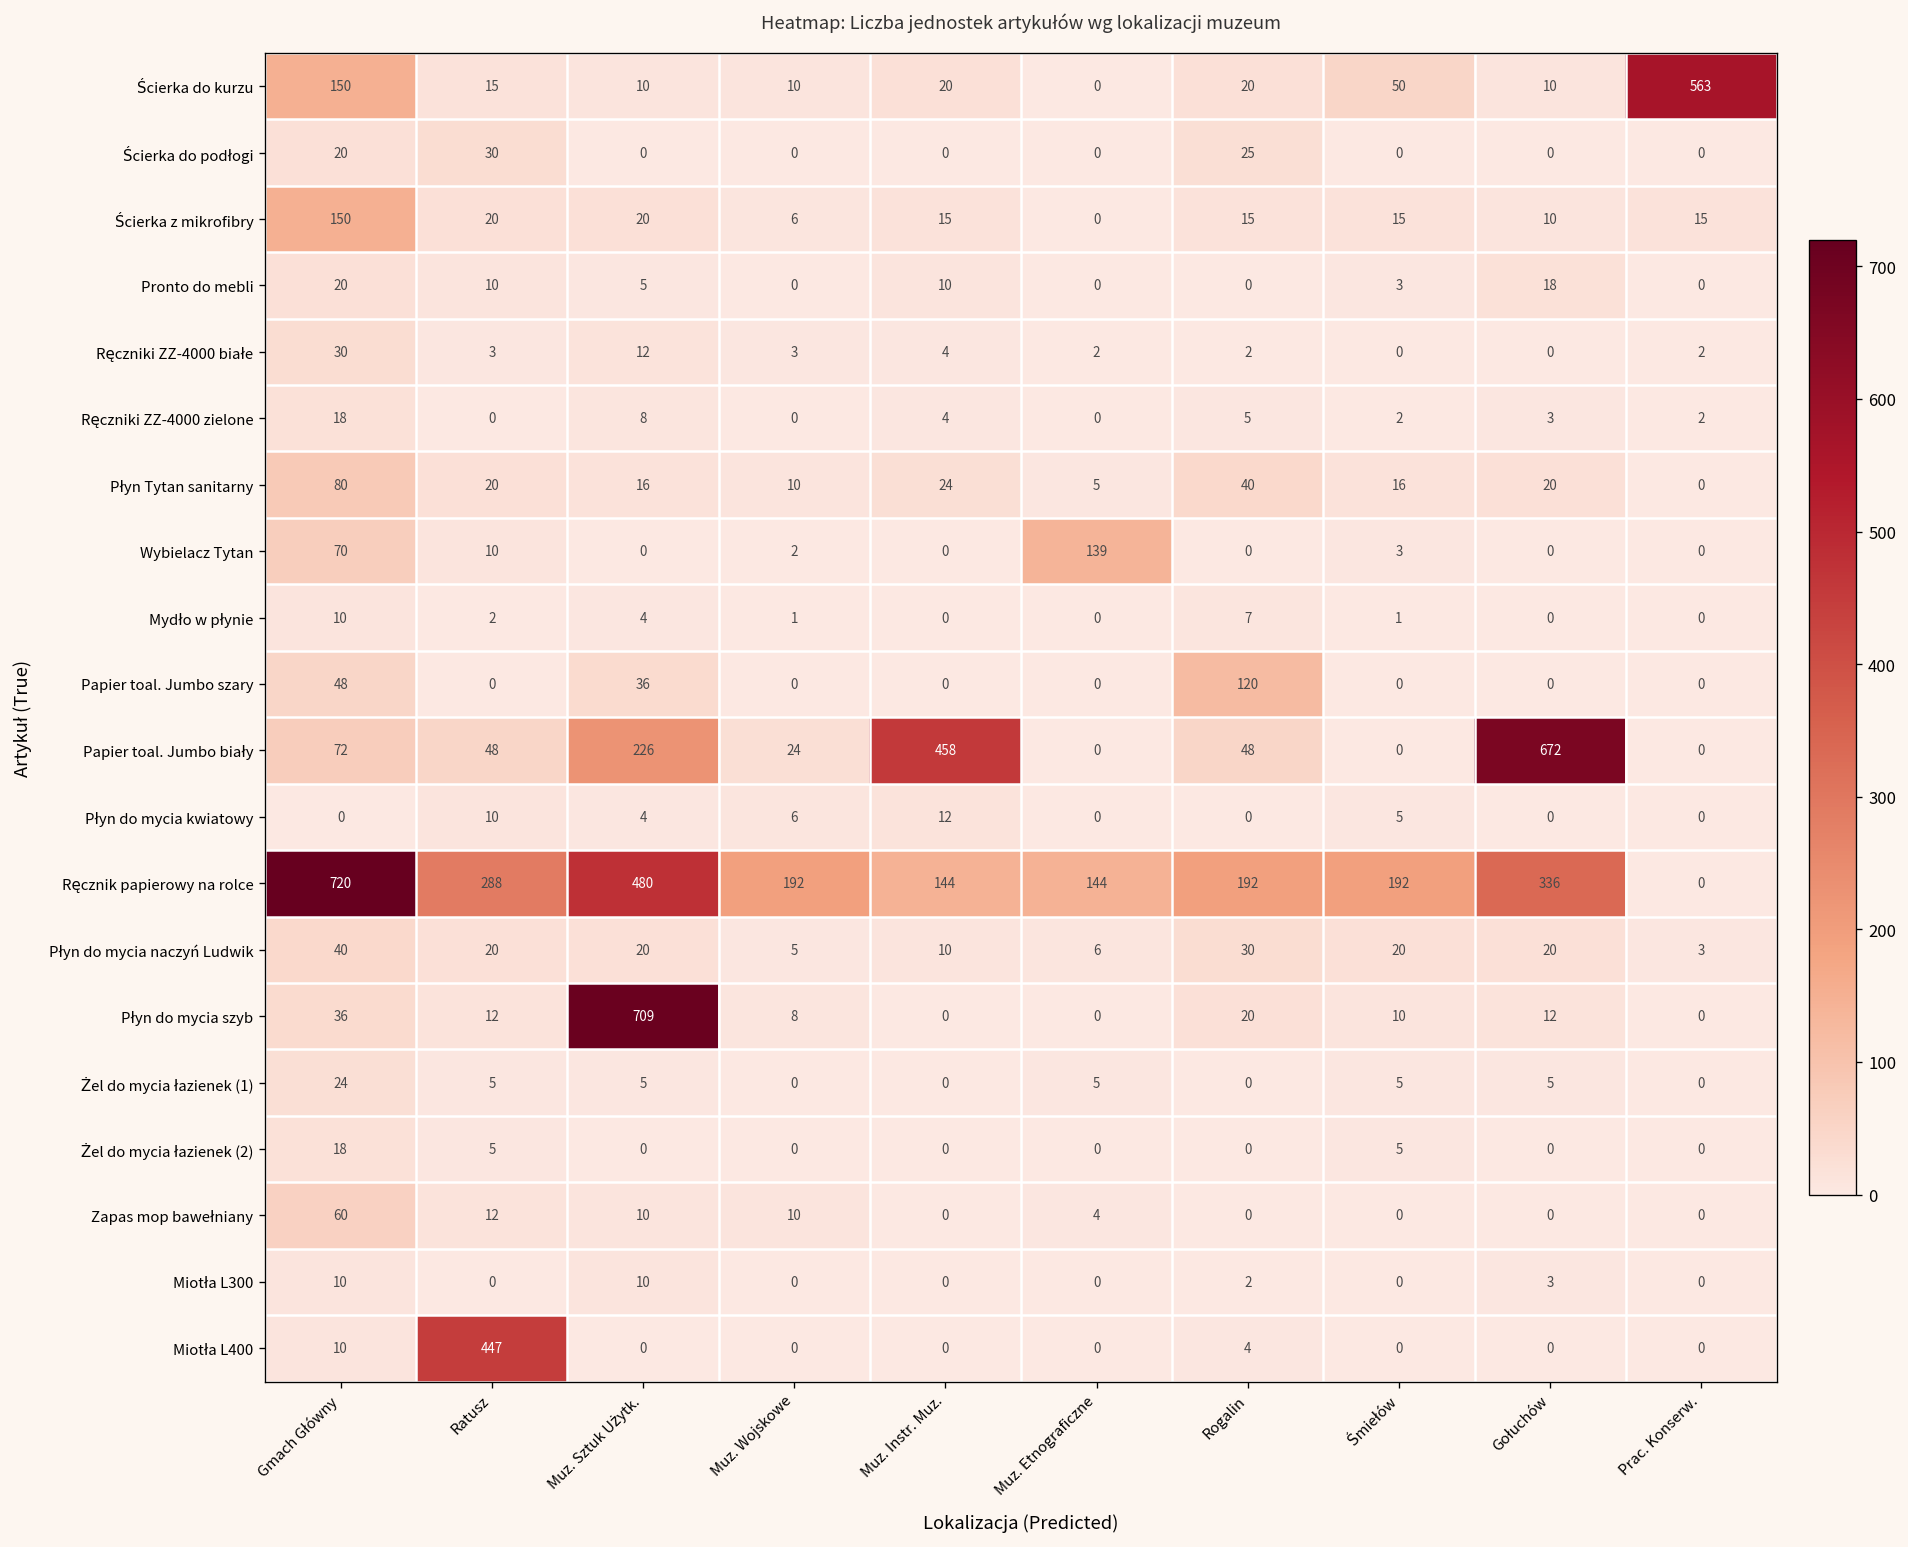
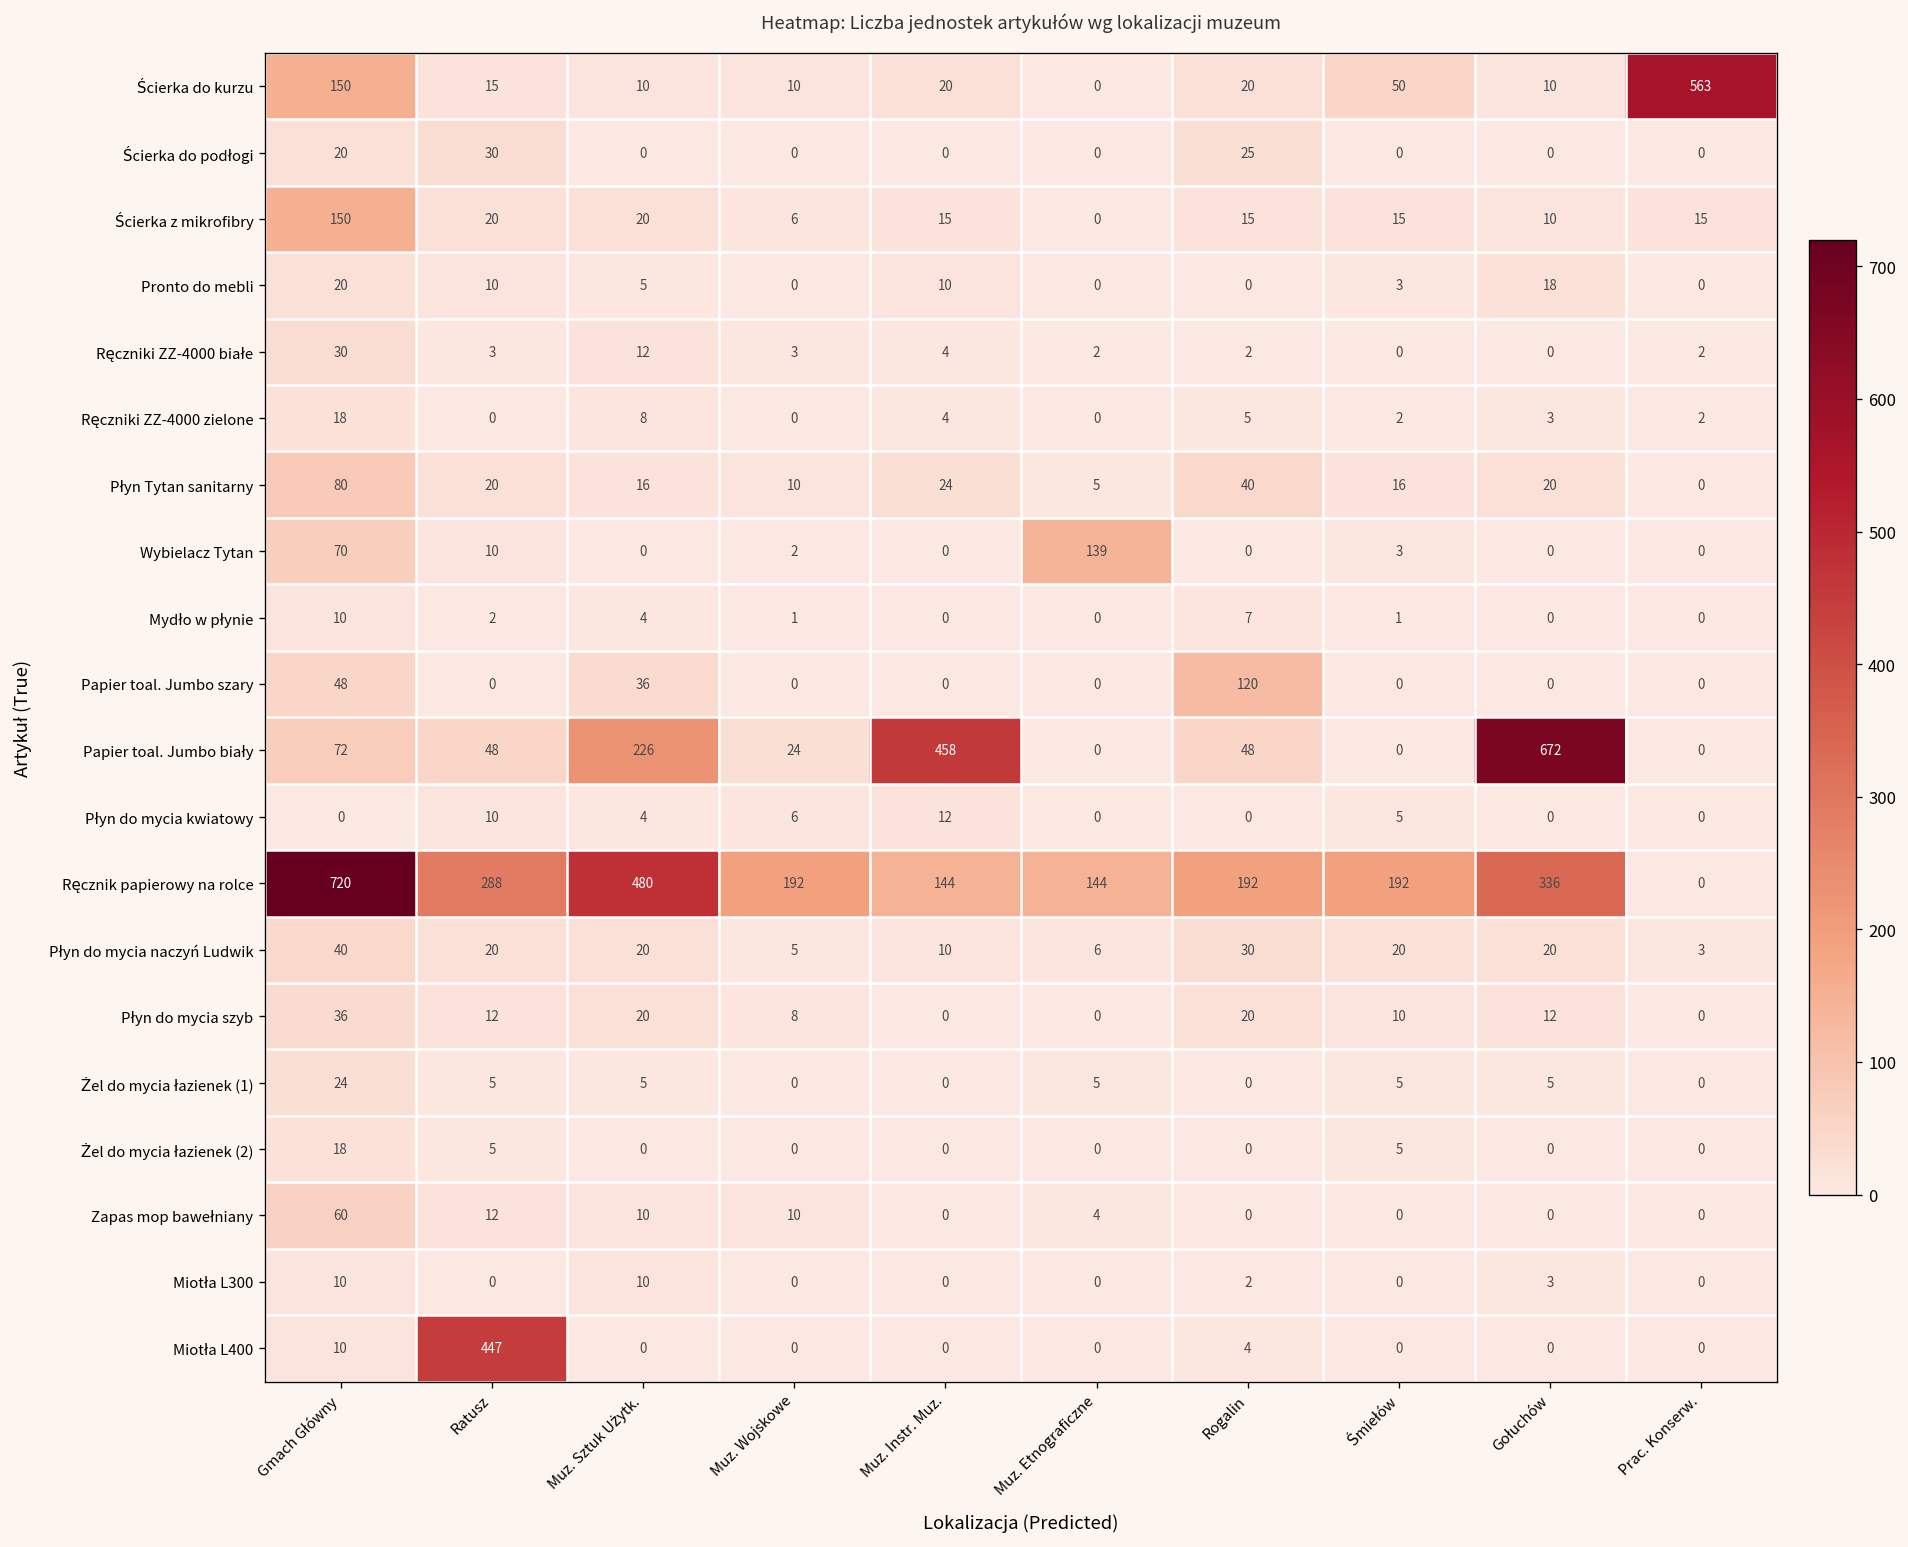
Płyn do mycia szyb, Muz. Sztuk Użytk.: 709 -> 20
